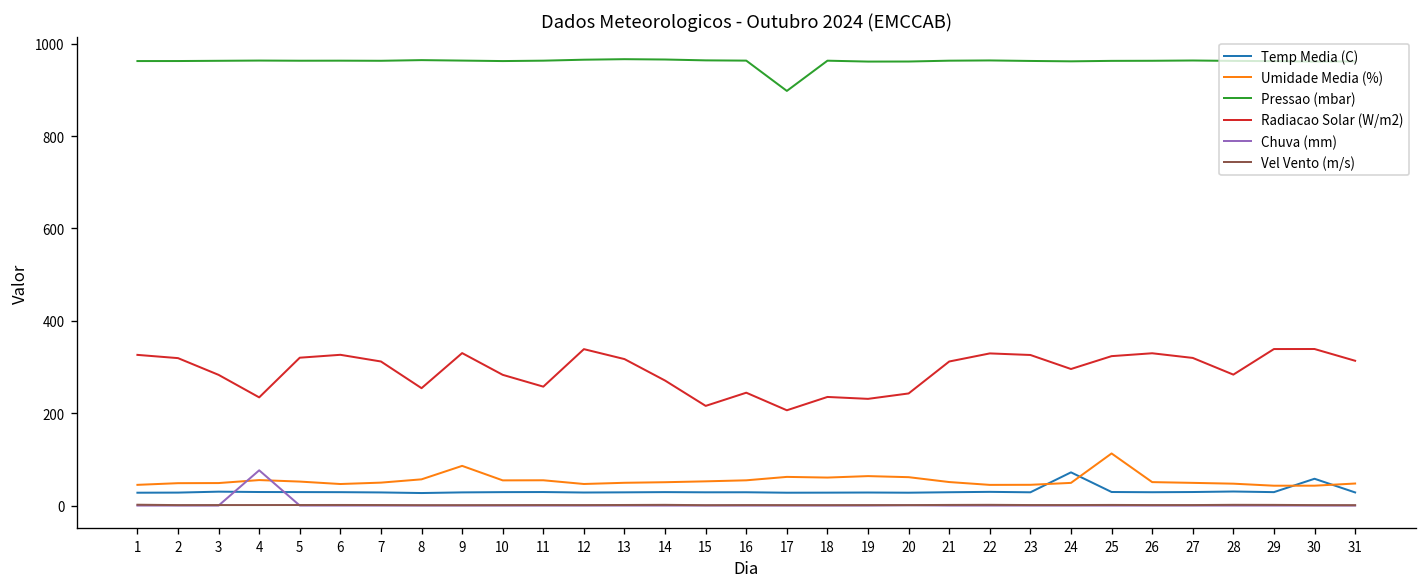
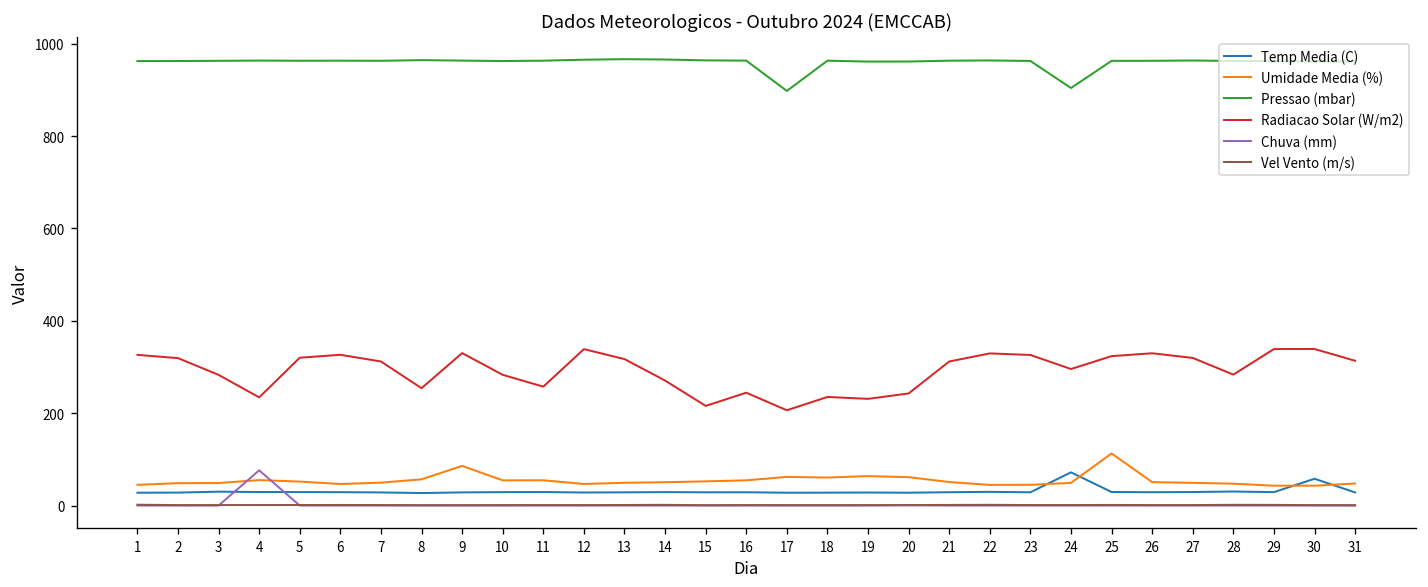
Pressao (mbar), 24: 960 -> 900
